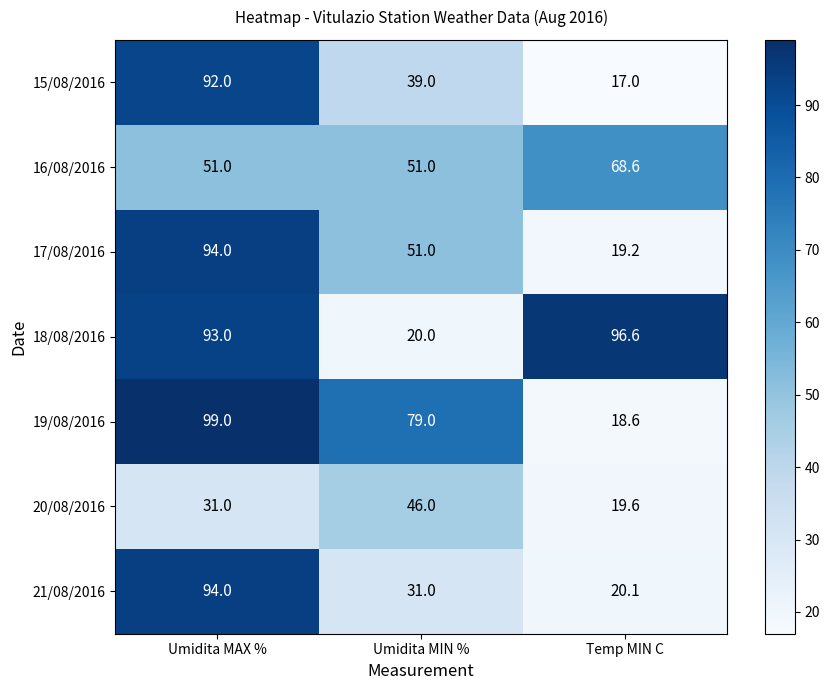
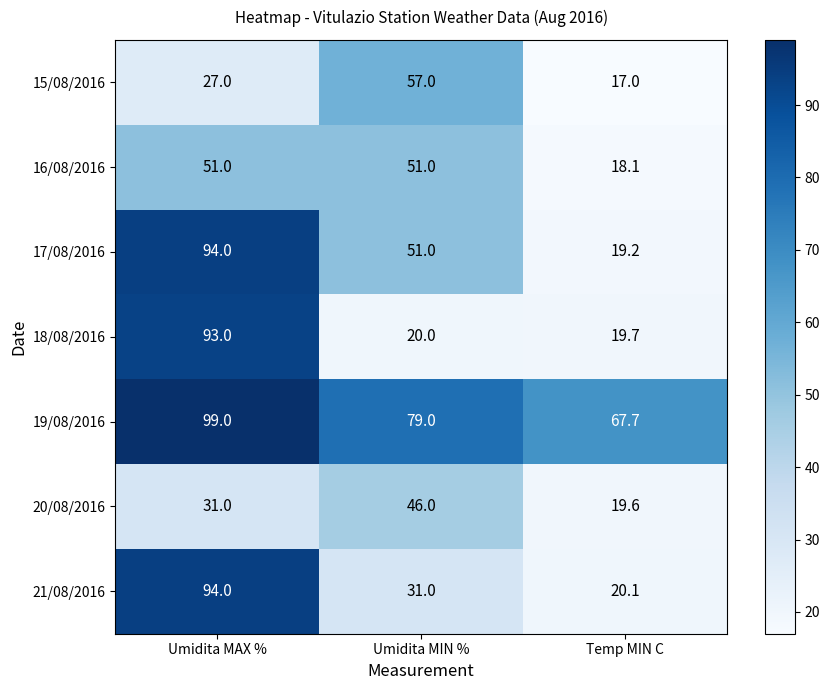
15/08/2016, Umidita MAX %: 92.0 -> 27.0
15/08/2016, Umidita MIN %: 39.0 -> 57.0
16/08/2016, Temp MIN C: 68.6 -> 18.1
18/08/2016, Temp MIN C: 96.6 -> 19.7
19/08/2016, Temp MIN C: 18.6 -> 67.7
